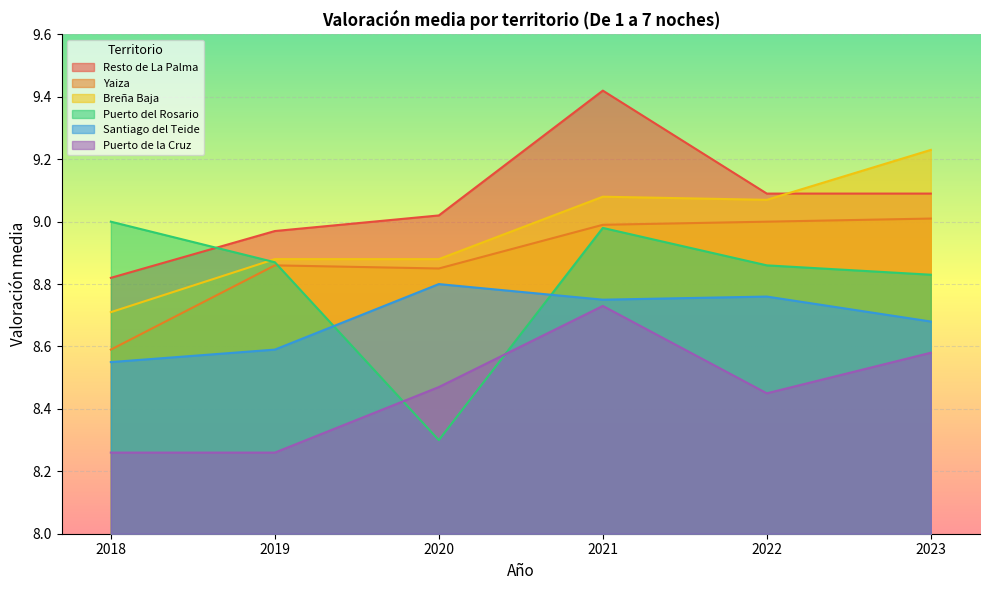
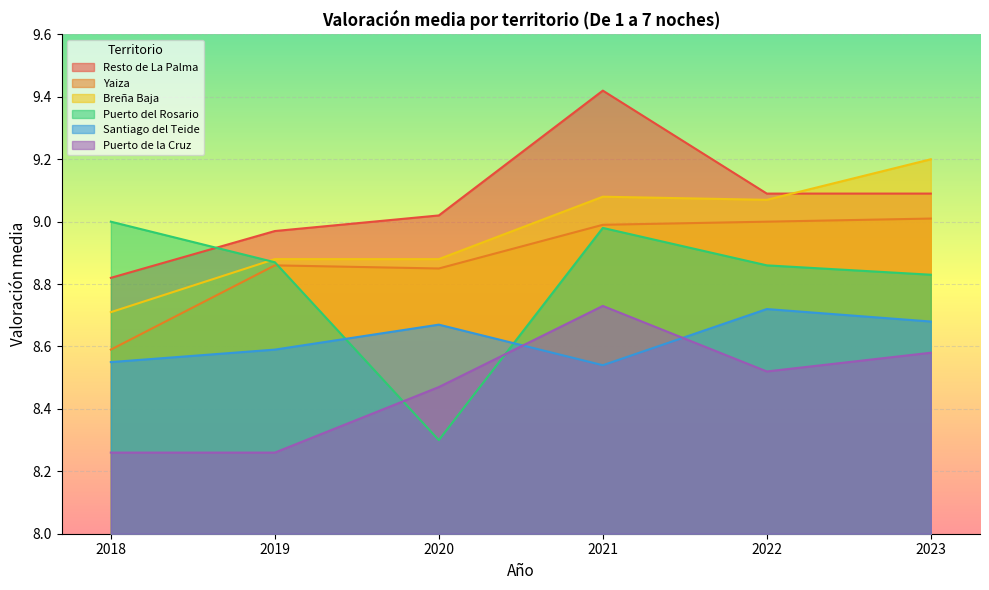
Santiago del Teide, 2020: 8.80 -> 8.67
Santiago del Teide, 2021: 8.75 -> 8.54
Santiago del Teide, 2022: 8.76 -> 8.72
Puerto de la Cruz, 2022: 8.45 -> 8.52
Breña Baja, 2023: 9.23 -> 9.20
